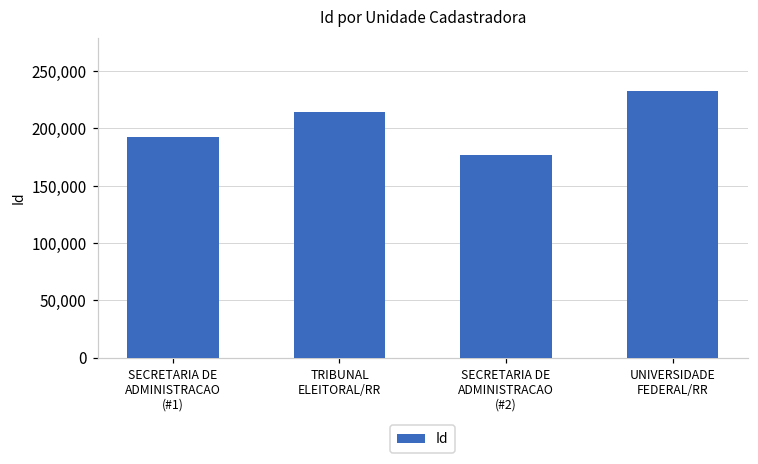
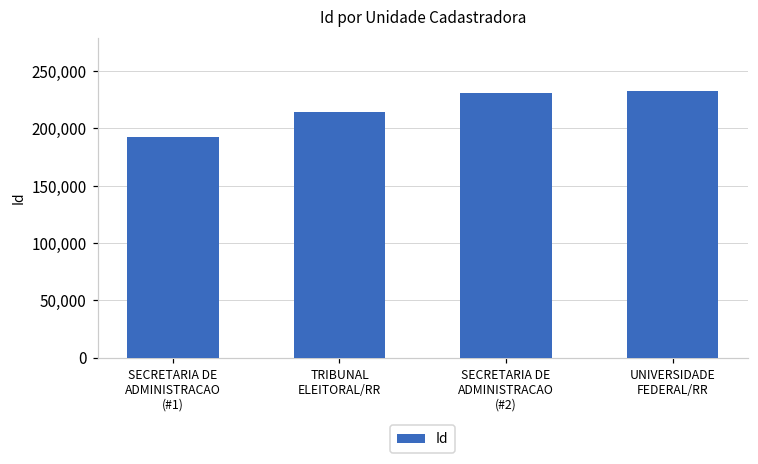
SECRETARIA DE ADMINISTRACAO (#2): 177,000 -> 230,000
